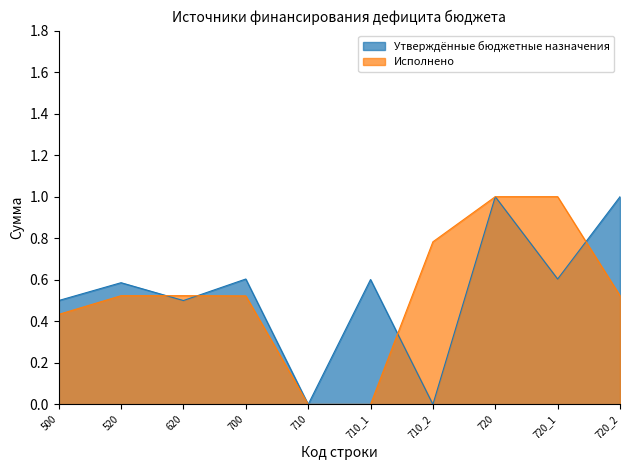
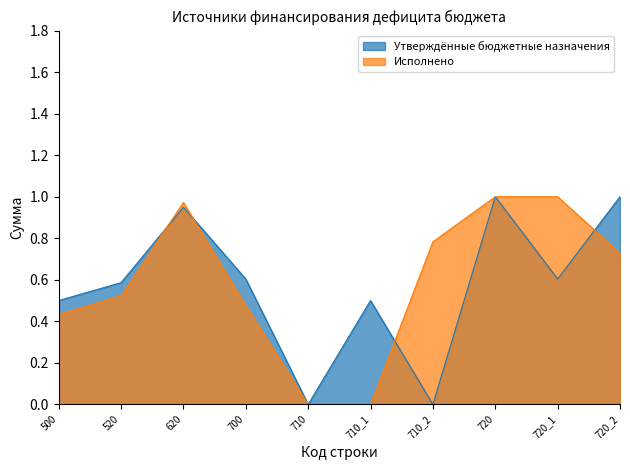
Утверждённые бюджетные назначения, 620: 0.50 -> 0.95
Исполнено, 620: 0.52 -> 0.97
Исполнено, 700: 0.52 -> 0.48
Утверждённые бюджетные назначения, 710_1: 0.60 -> 0.50
Исполнено, 720_2: 0.52 -> 0.73
